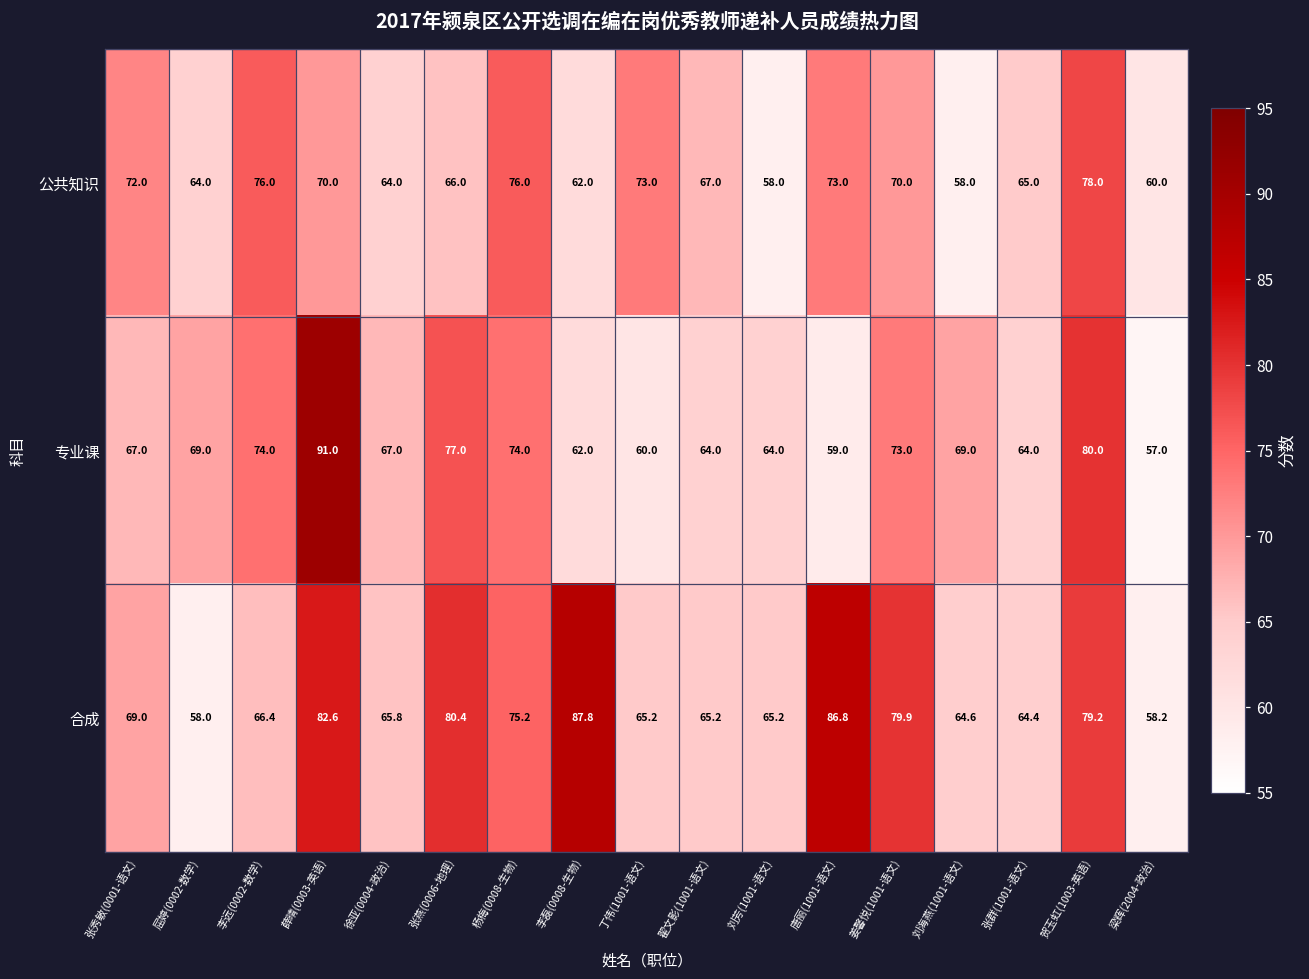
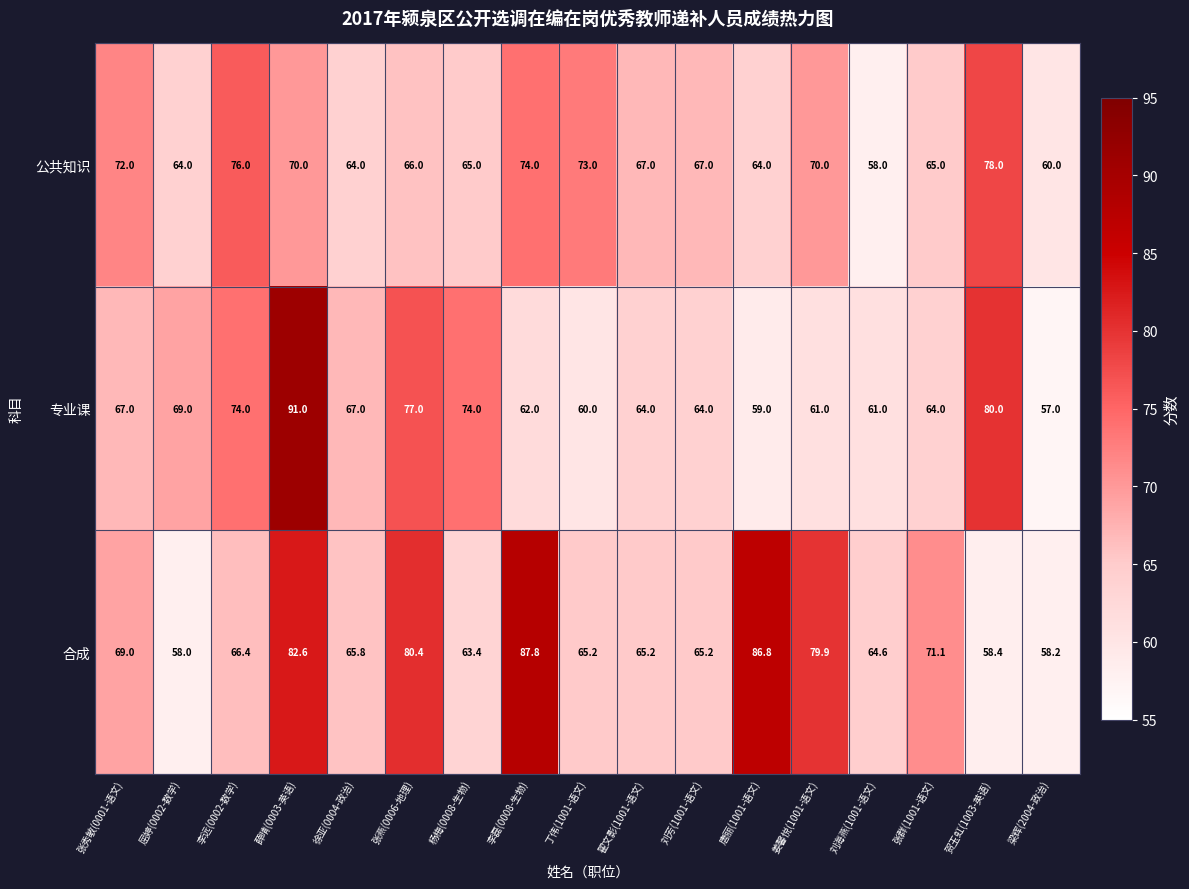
公共知识, 杨梅(0008-生物): 76.0 -> 65.0
公共知识, 李磊(0008-生物): 62.0 -> 74.0
公共知识, 刘芳(1001-语文): 58.0 -> 67.0
公共知识, 唐丽(1001-语文): 73.0 -> 64.0
专业课, 姜馨悦(1001-语文): 73.0 -> 61.0
专业课, 刘海燕(1001-语文): 69.0 -> 61.0
合成, 杨梅(0008-生物): 75.2 -> 63.4
合成, 张群(1001-语文): 64.4 -> 71.1
合成, 贺玉虹(1003-英语): 79.2 -> 58.4
